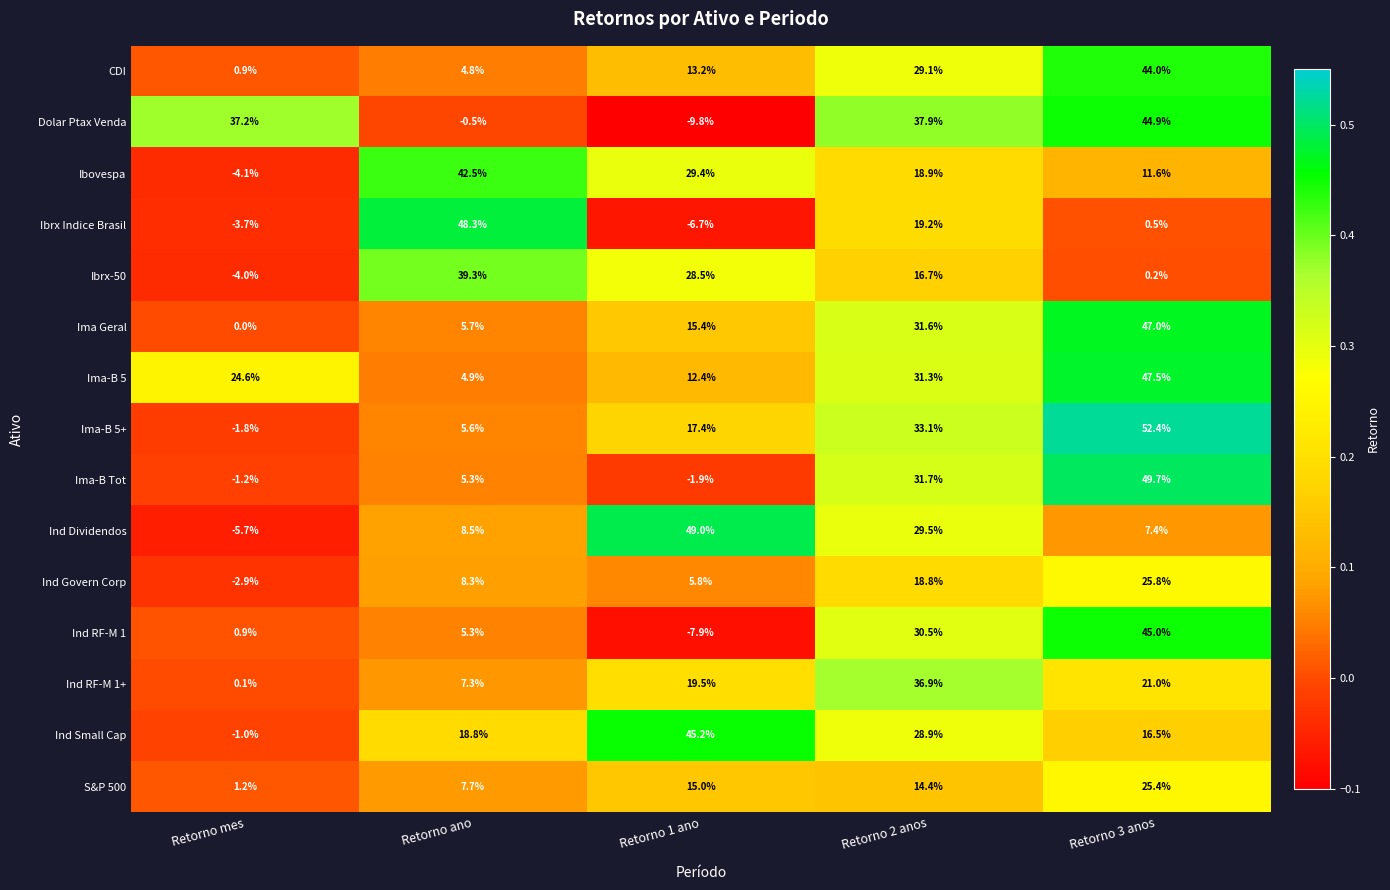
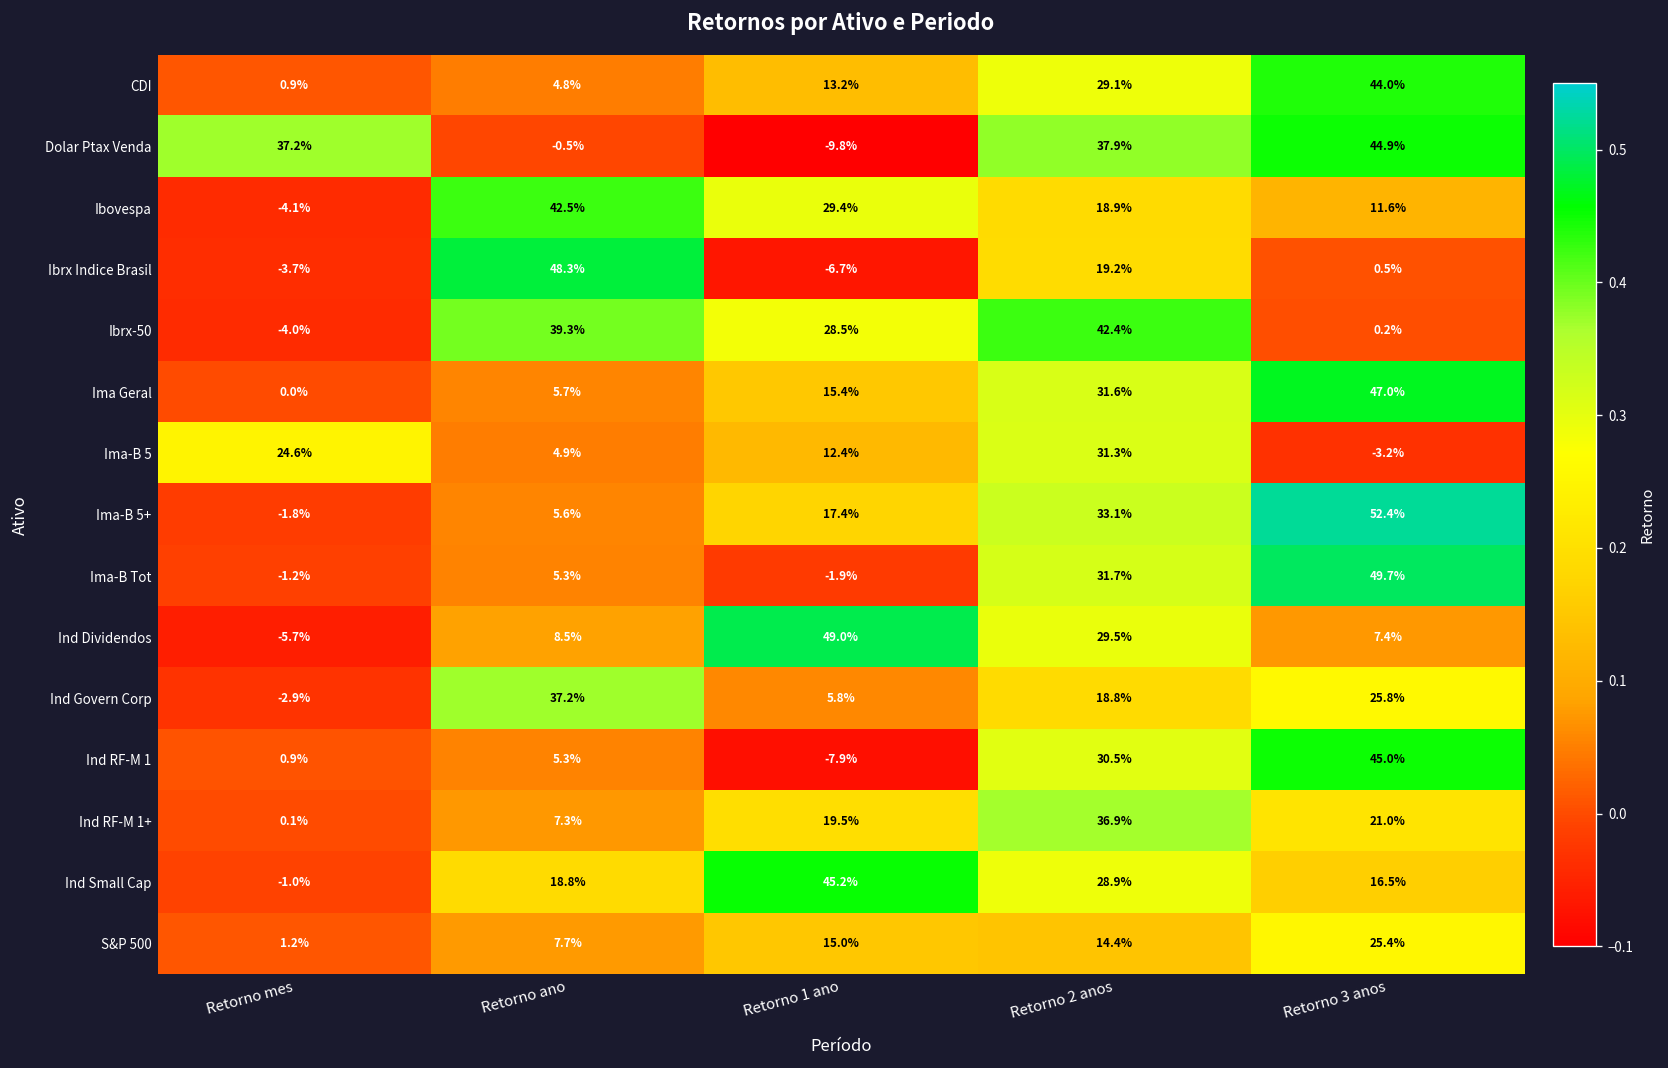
Ibrx-50, Retorno 2 anos: 16.7% -> 42.4%
Ima-B 5, Retorno 3 anos: 47.5% -> -3.2%
Ind Govern Corp, Retorno ano: 8.3% -> 37.2%
